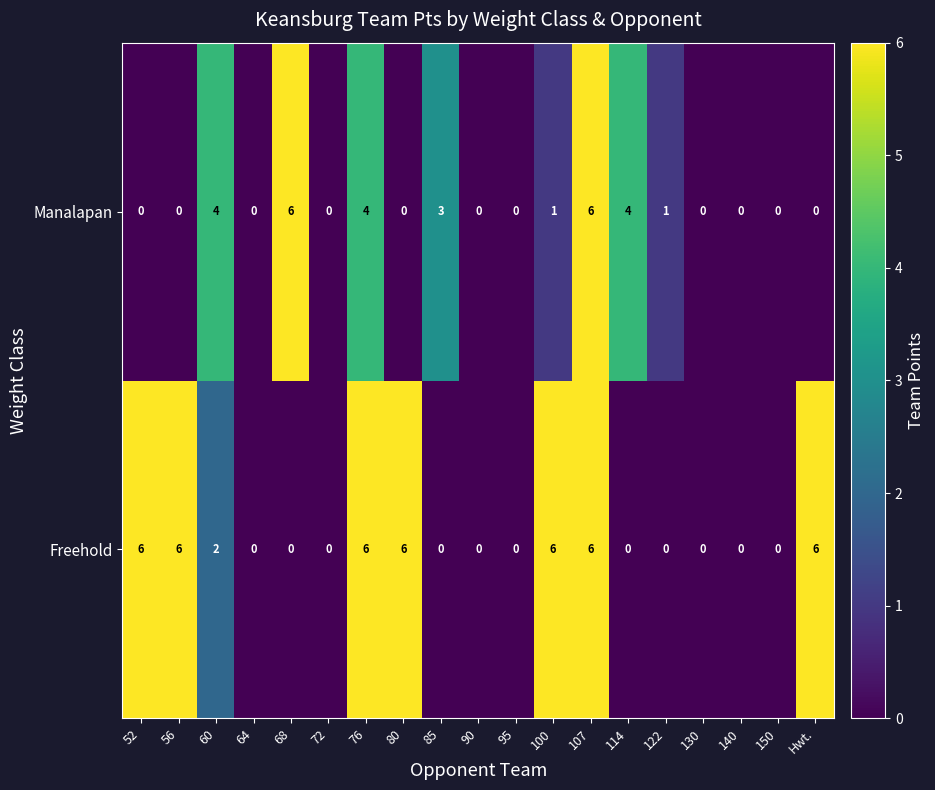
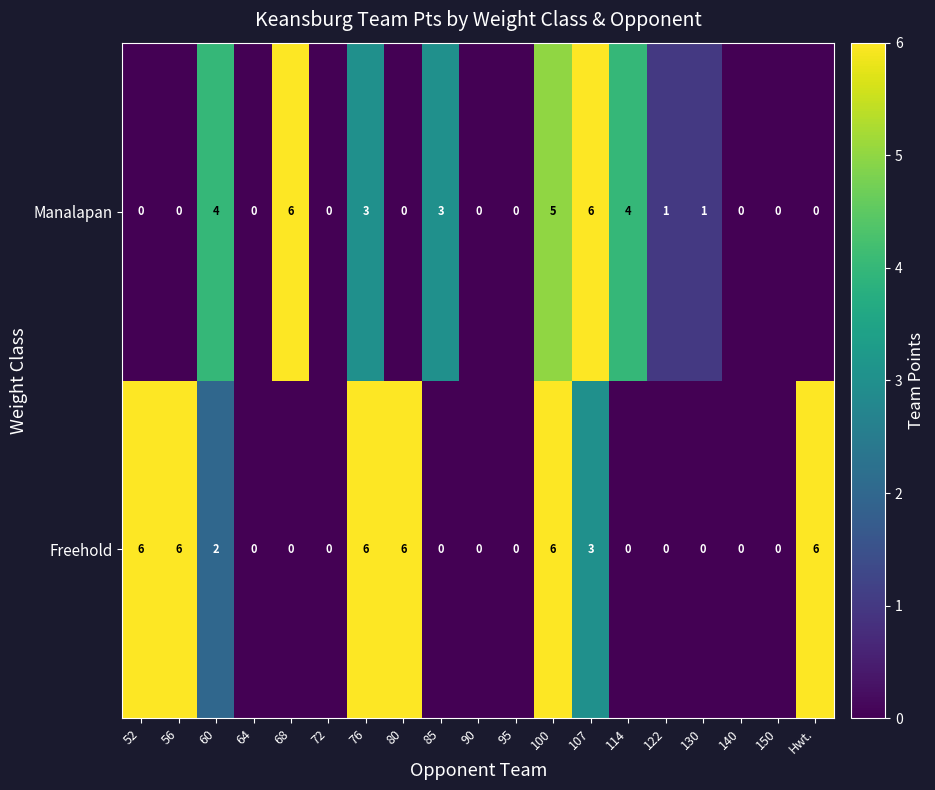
Manalapan, 76: 4 -> 3
Manalapan, 100: 1 -> 5
Manalapan, 130: 0 -> 1
Freehold, 107: 6 -> 3
